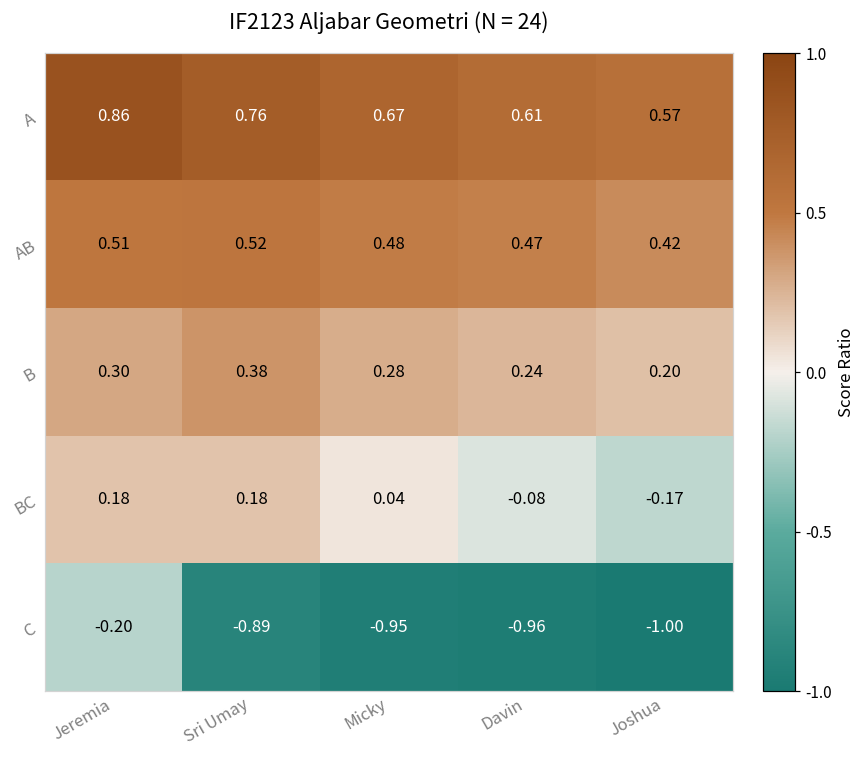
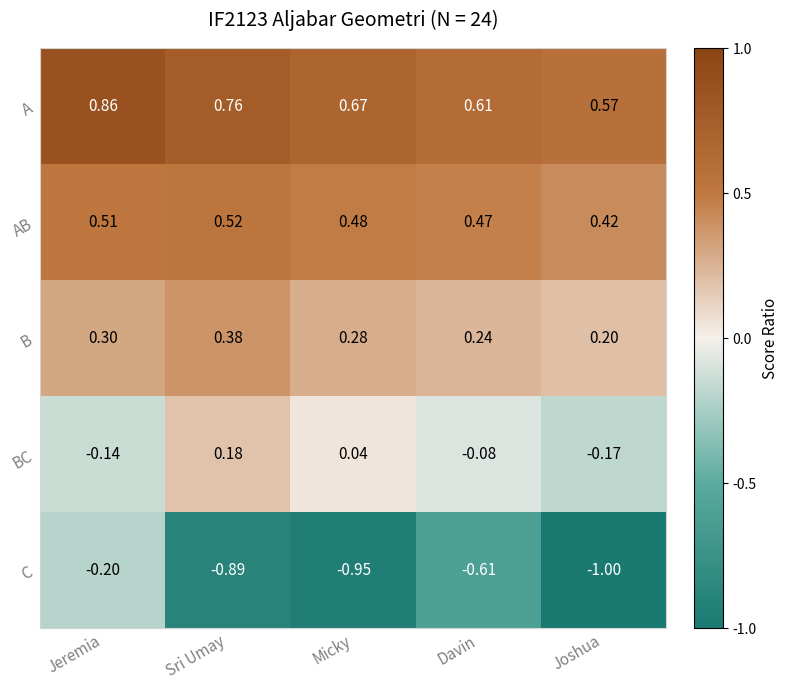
BC, Jeremia: 0.18 -> -0.14
C, Davin: -0.96 -> -0.61
